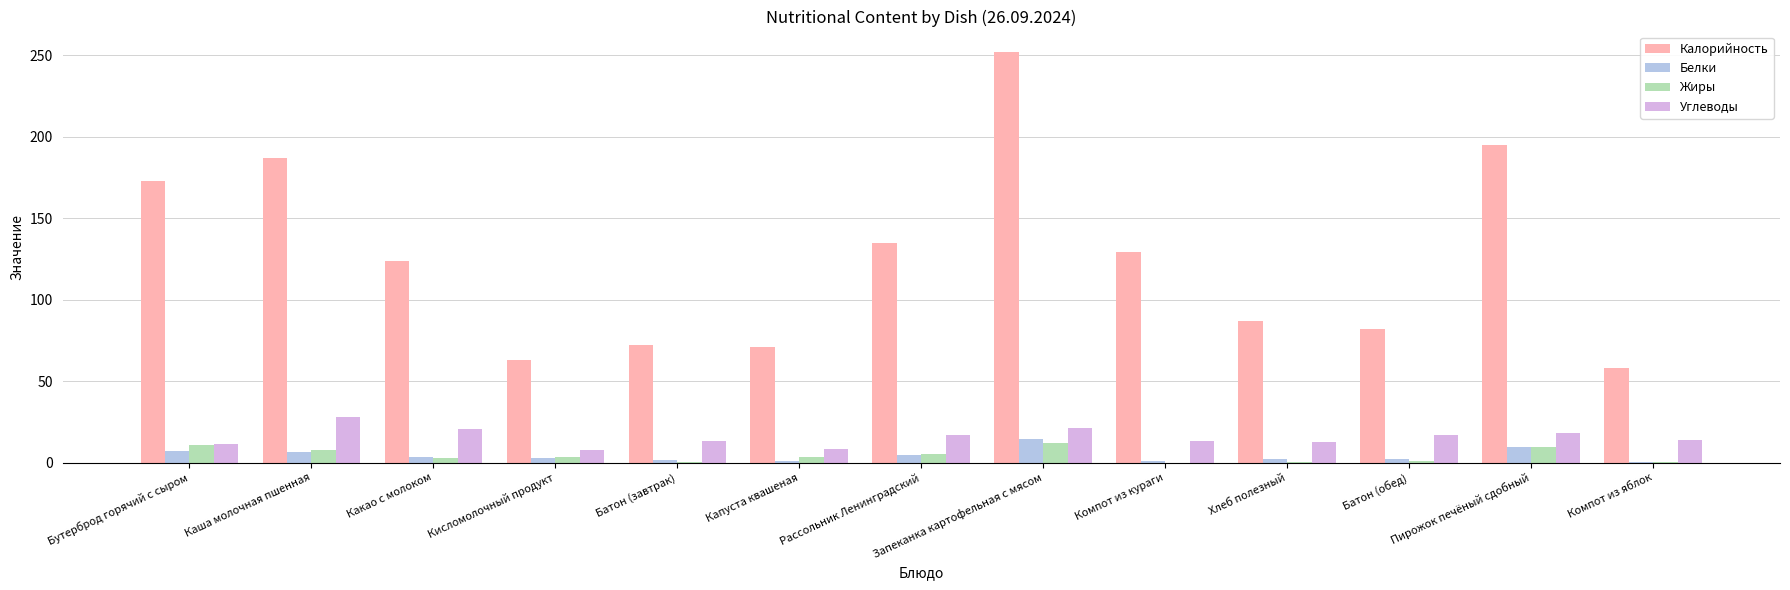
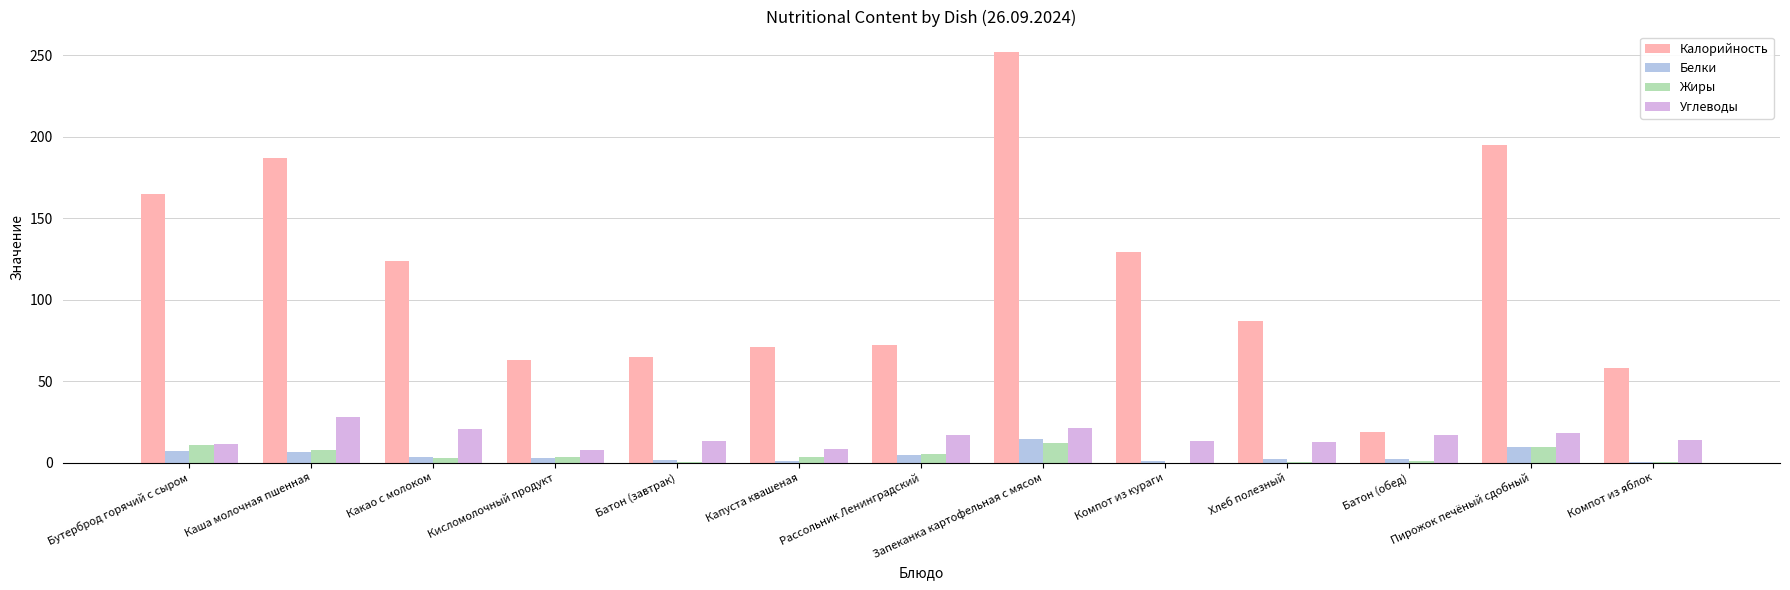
Калорийность, Бутерброд горячий с сыром: 173 -> 165
Калорийность, Батон (завтрак): 72 -> 65
Калорийность, Рассольник Ленинградский: 135 -> 72
Калорийность, Батон (обед): 82 -> 19
